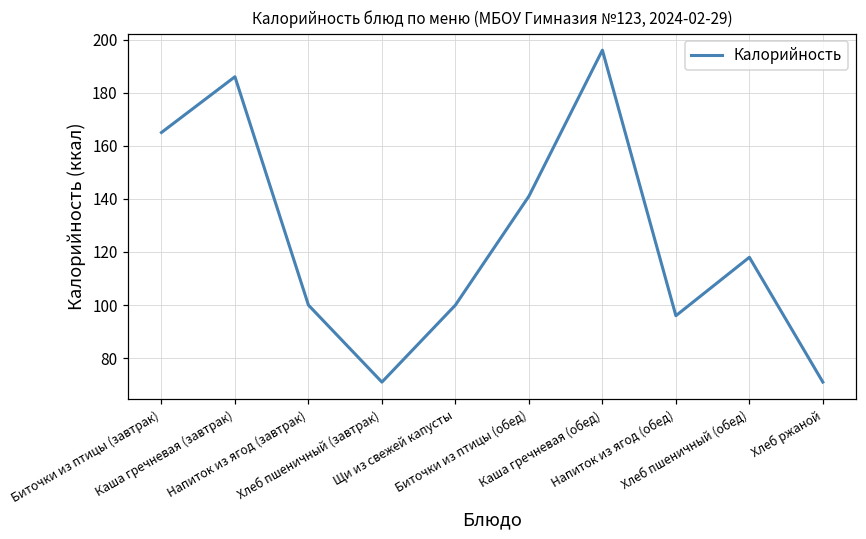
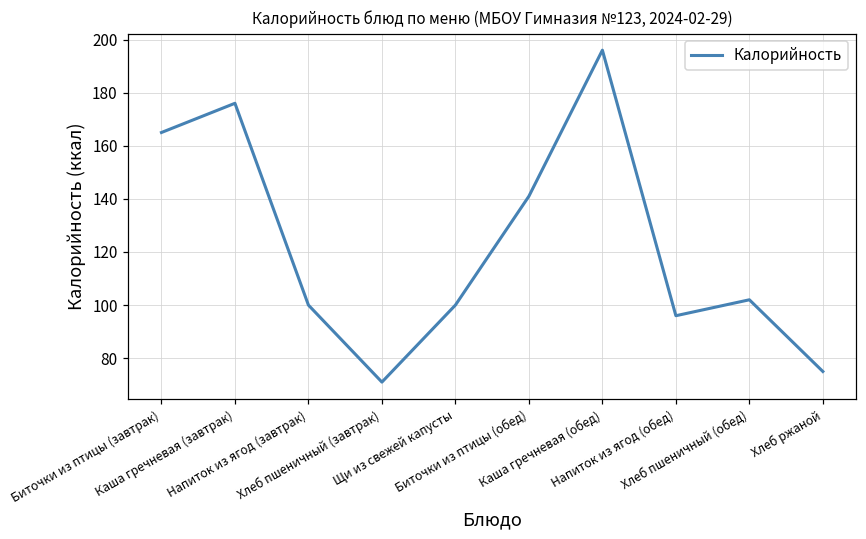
Каша гречневая (завтрак): 186 -> 176
Хлеб пшеничный (обед): 118 -> 102
Хлеб ржаной: 71 -> 75
